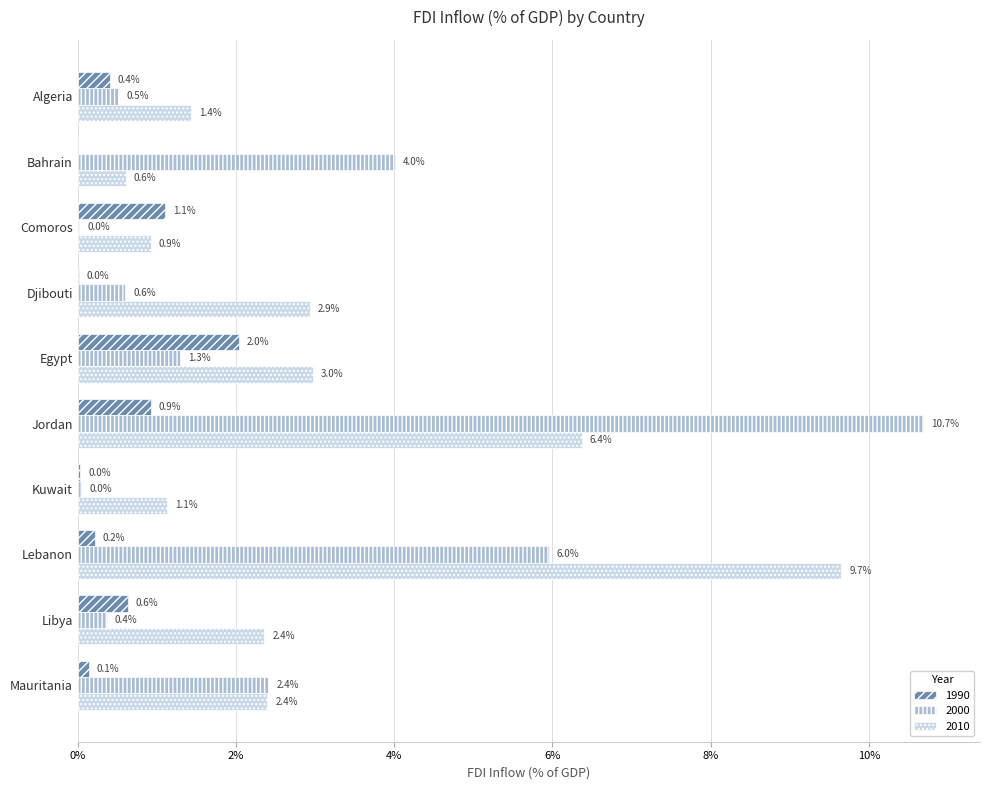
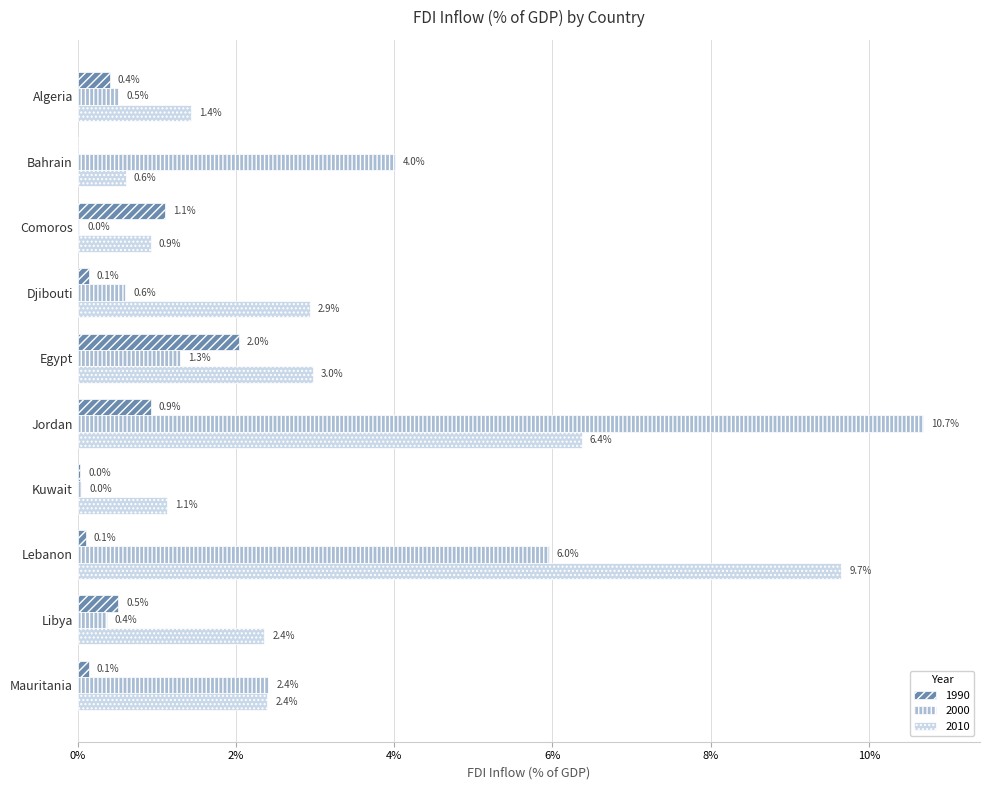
1990, Djibouti: 0.0% -> 0.1%
1990, Lebanon: 0.2% -> 0.1%
1990, Libya: 0.6% -> 0.5%
